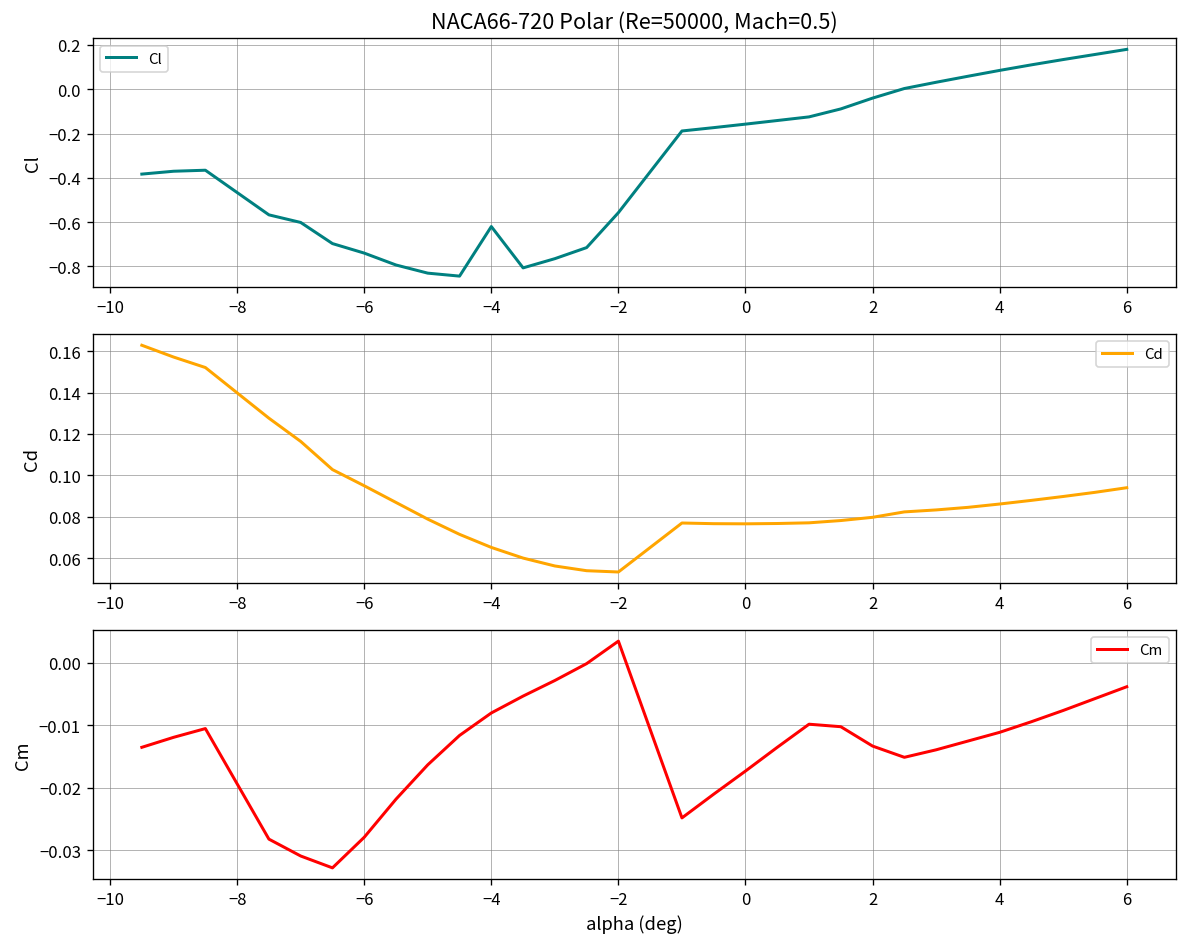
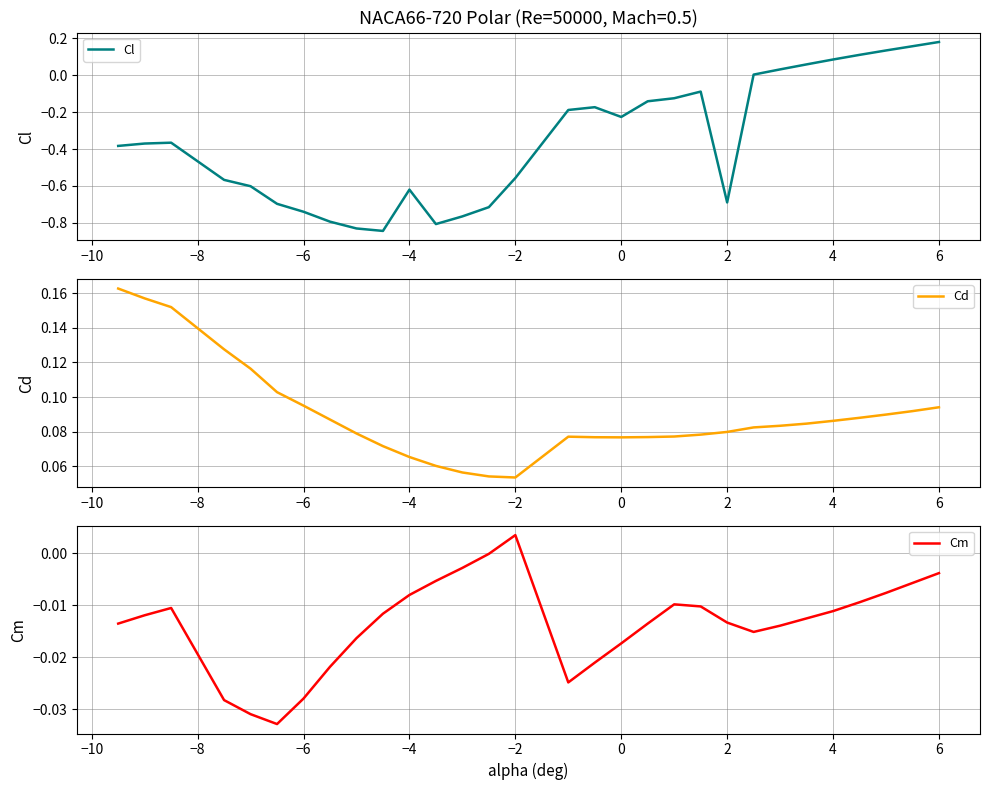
NACA66-720 Polar (Re=50000, Mach=0.5), 0: -0.16 -> -0.23
NACA66-720 Polar (Re=50000, Mach=0.5), 2: -0.04 -> -0.69
